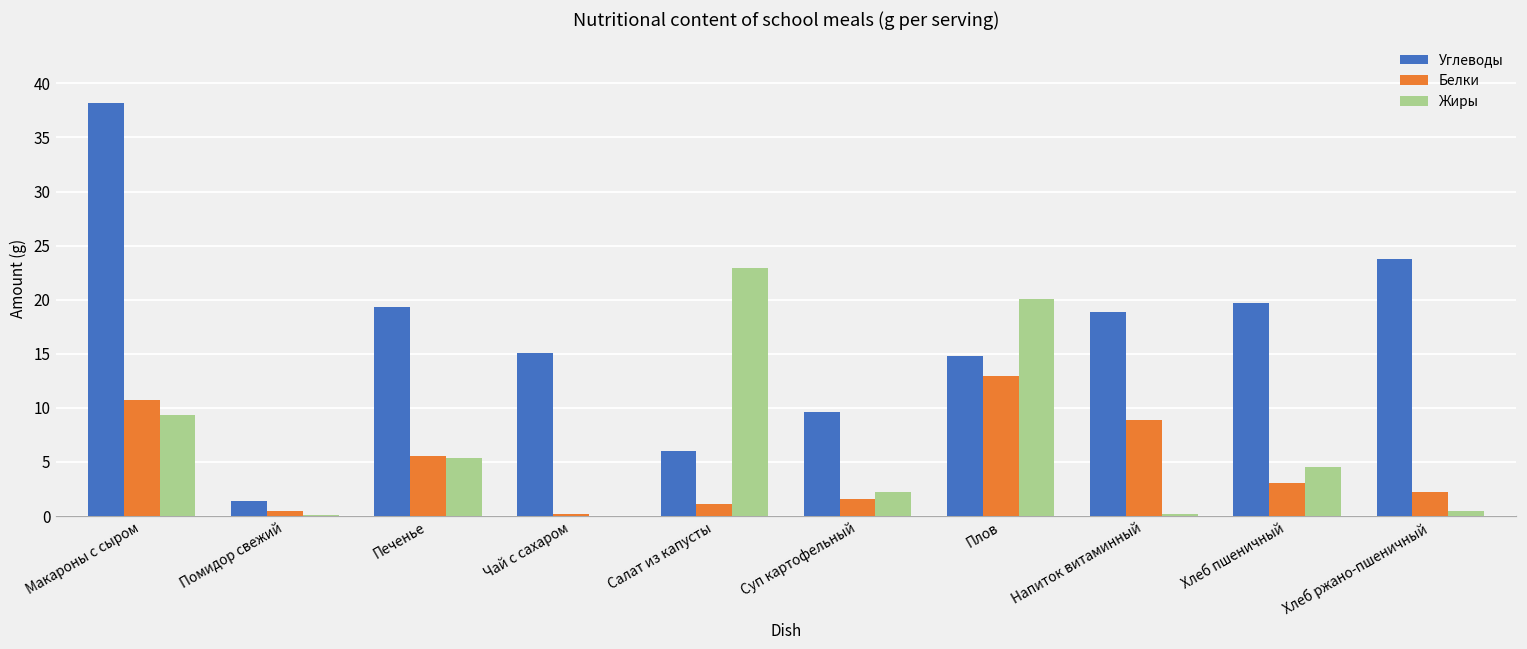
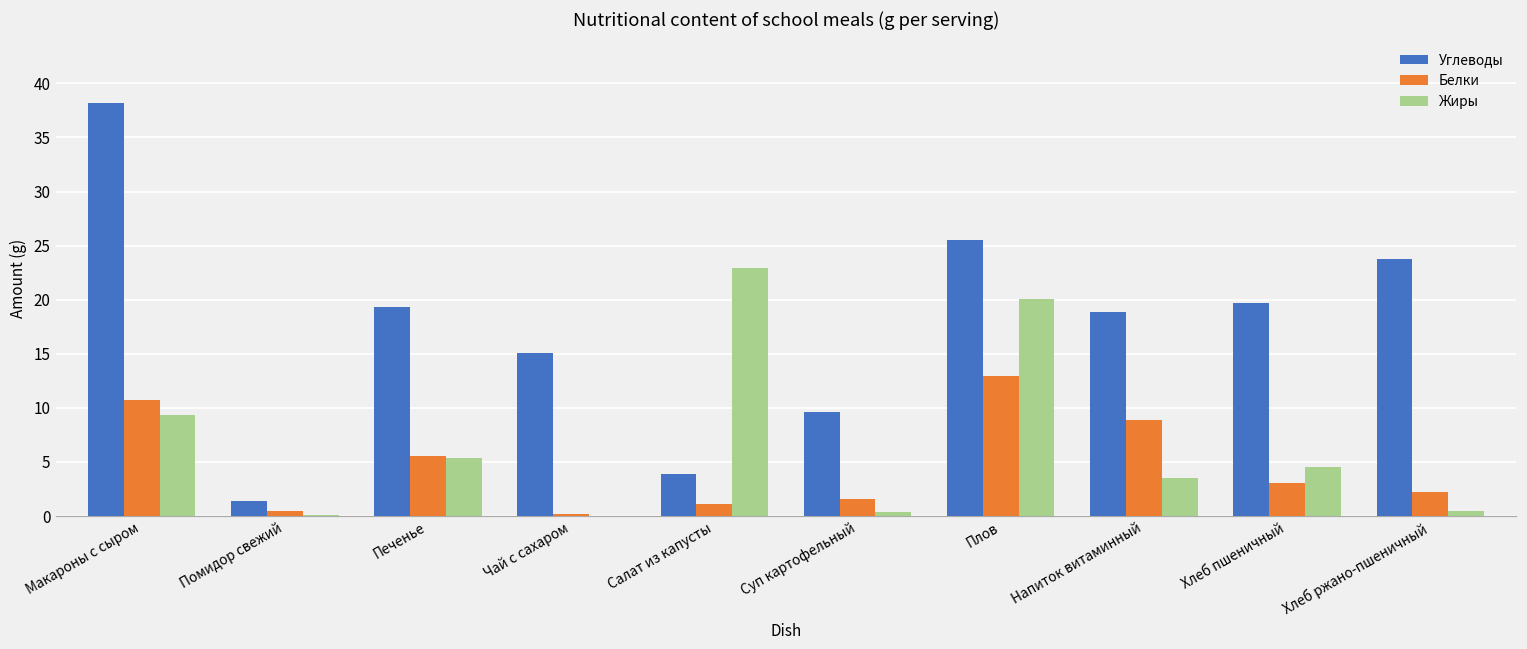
Углеводы, Салат из капусты: 6 -> 4
Жиры, Суп картофельный: 2 -> 0
Углеводы, Плов: 15 -> 26
Жиры, Напиток витаминный: 0 -> 4
